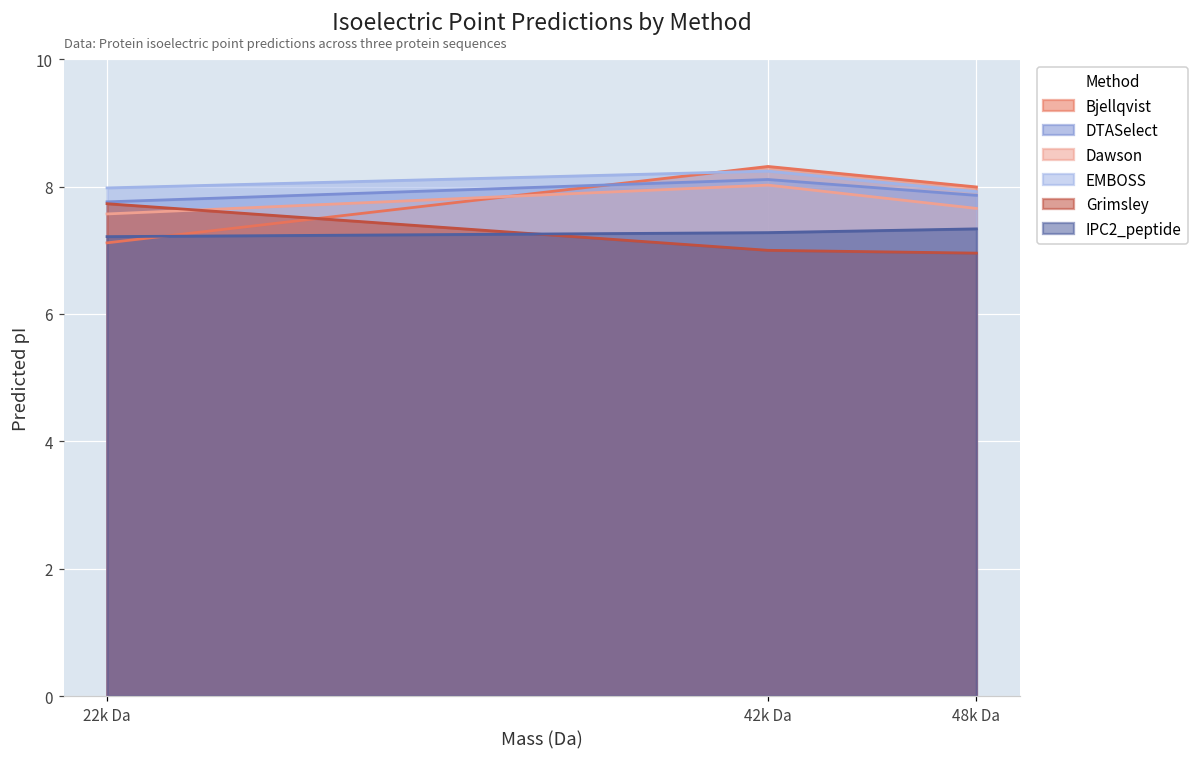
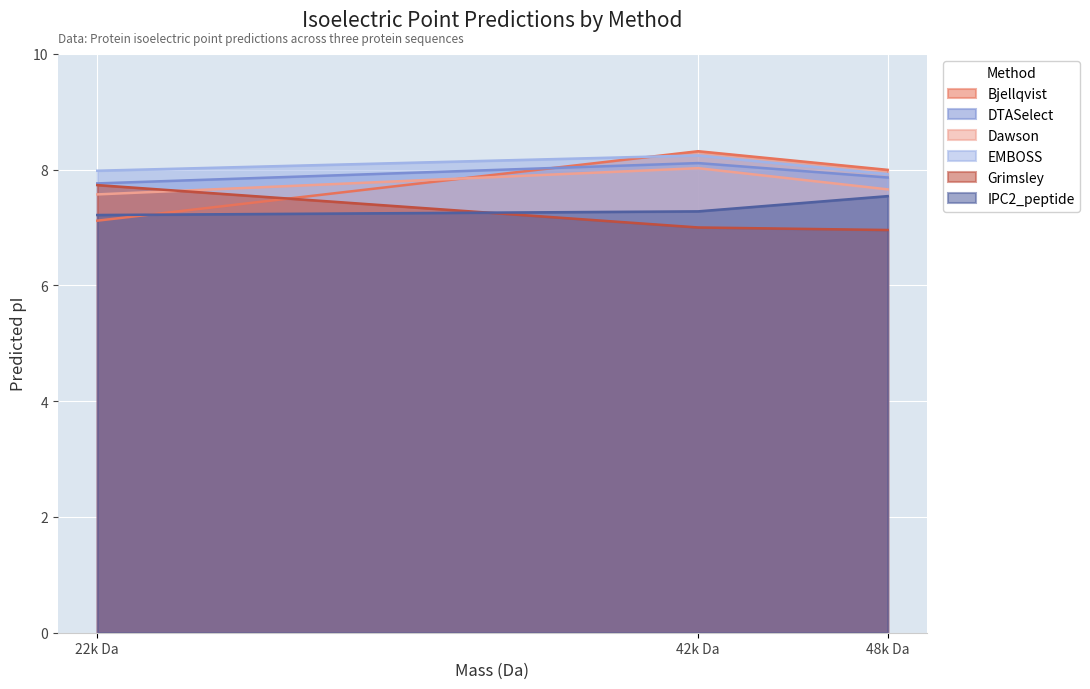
IPC2_peptide, 48k Da: 7.3 -> 7.5
